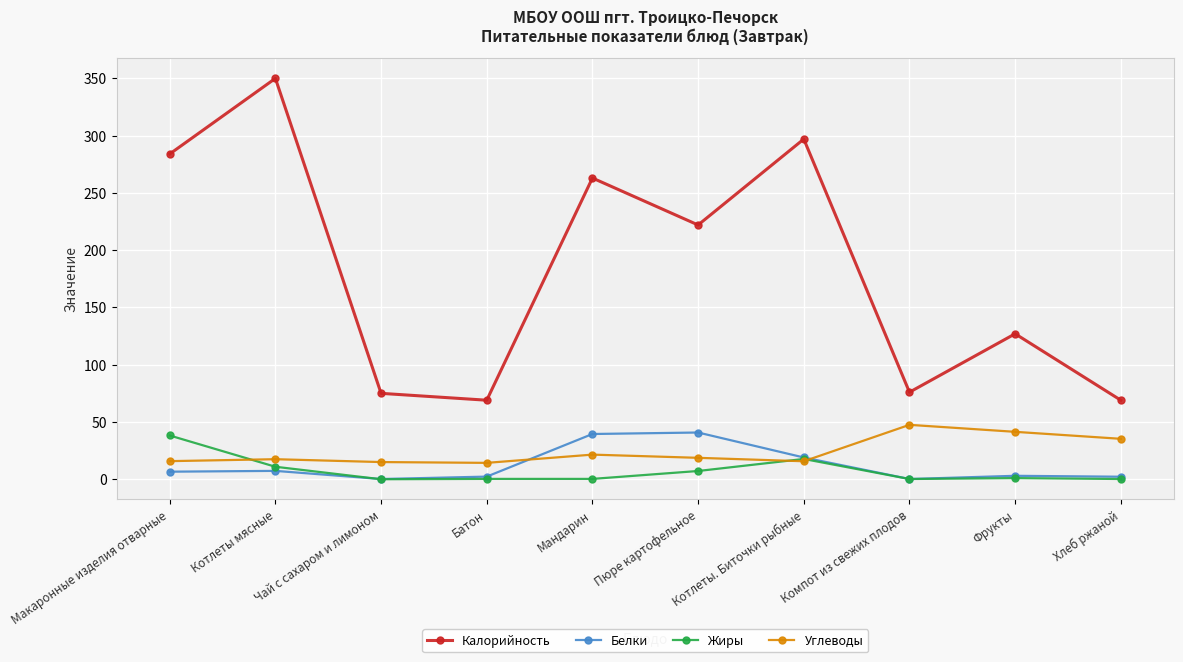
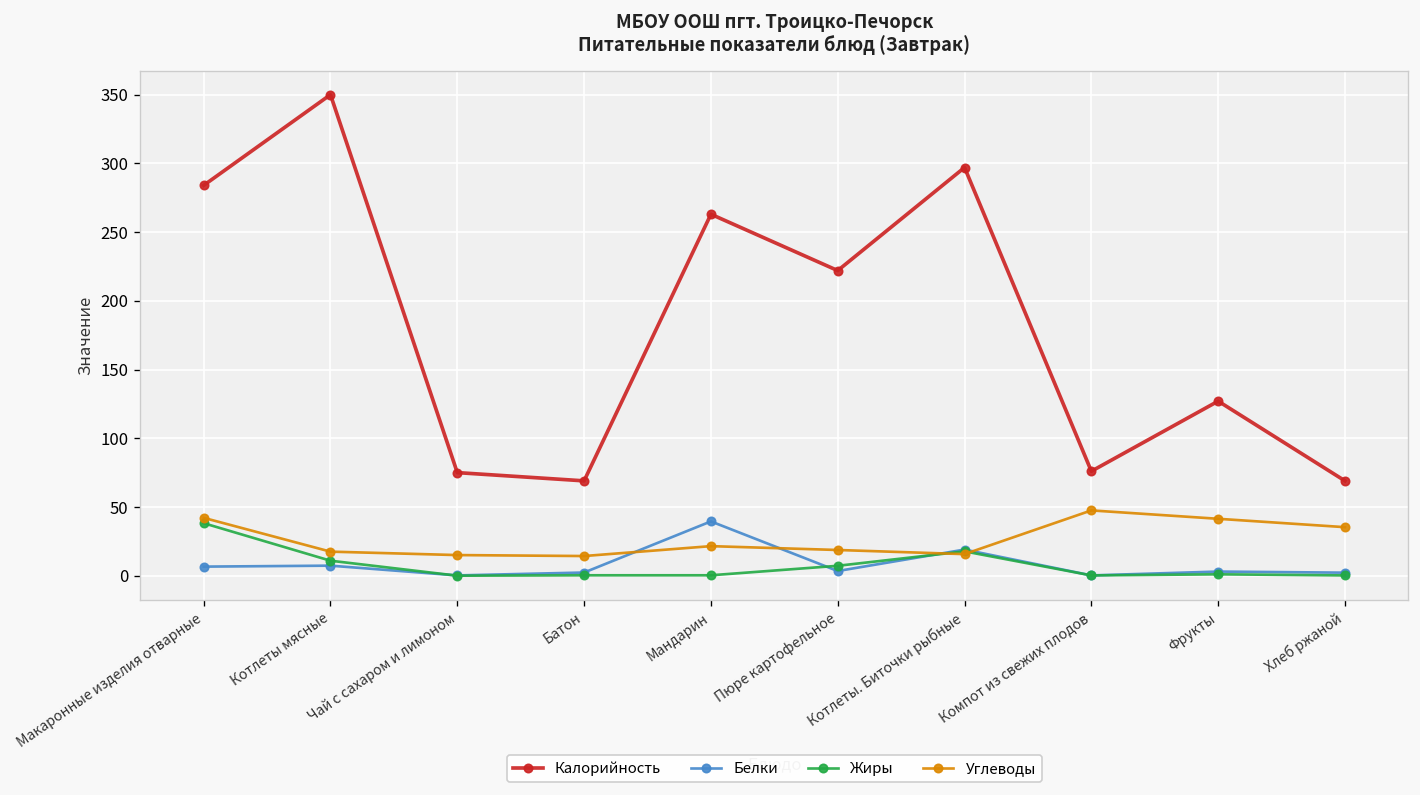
Углеводы, Макаронные изделия отварные: 16 -> 42
Белки, Пюре картофельное: 41 -> 3
